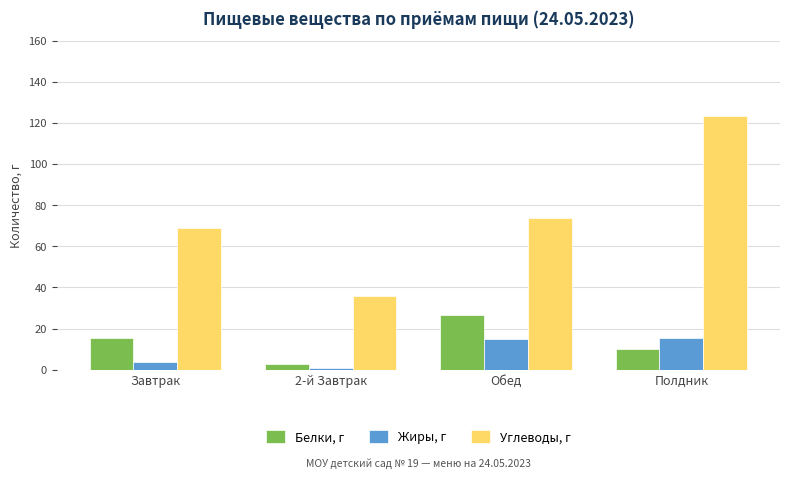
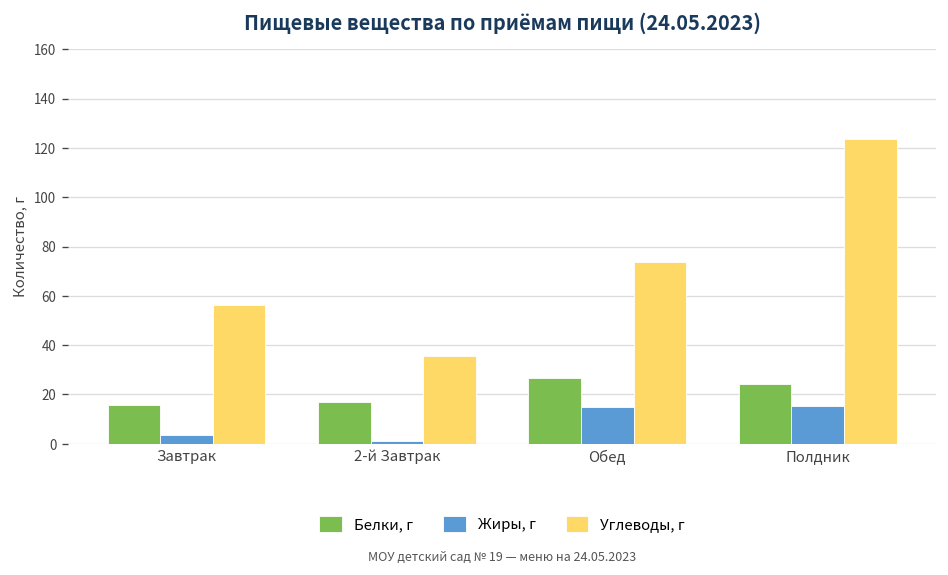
Углеводы, г, Завтрак: 69 -> 56
Белки, г, 2-й Завтрак: 3 -> 17
Белки, г, Полдник: 10 -> 24
